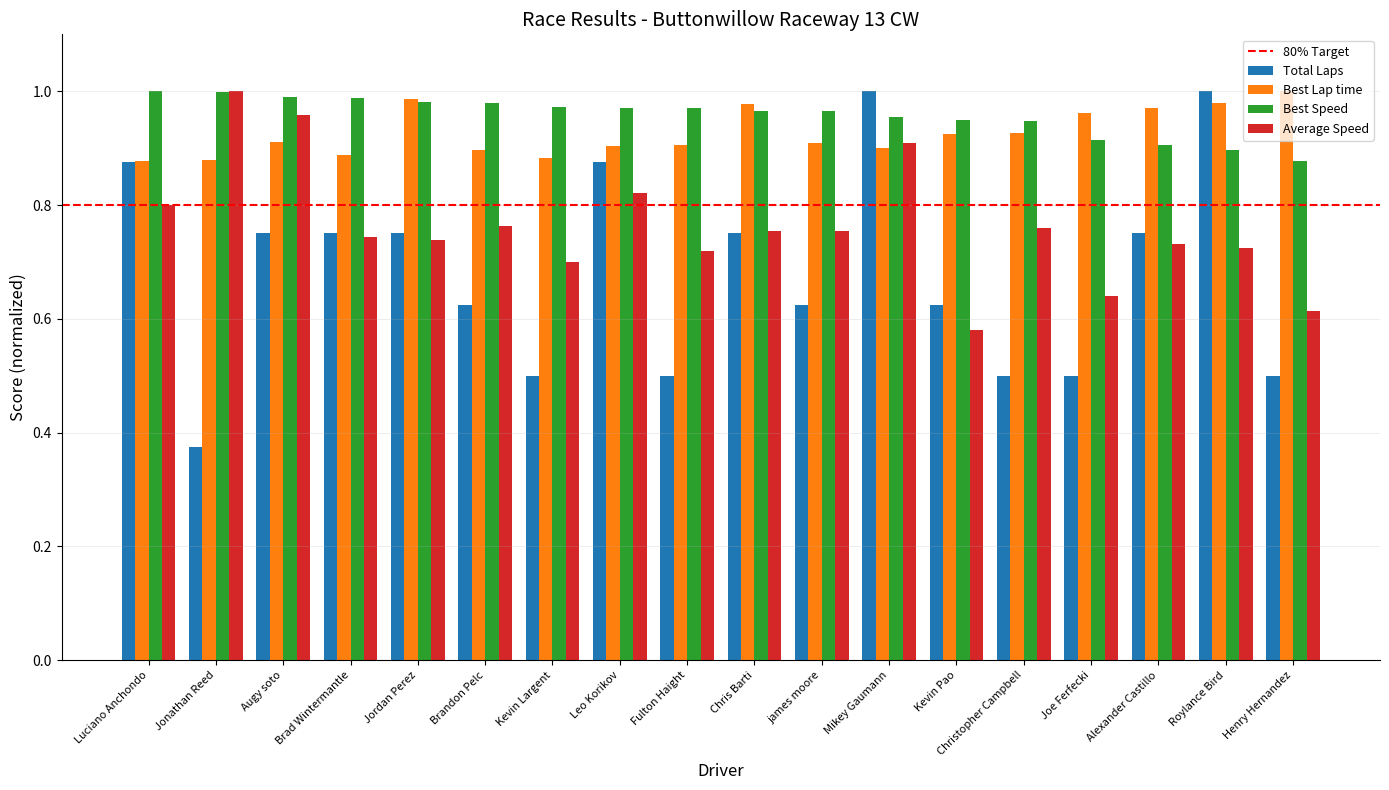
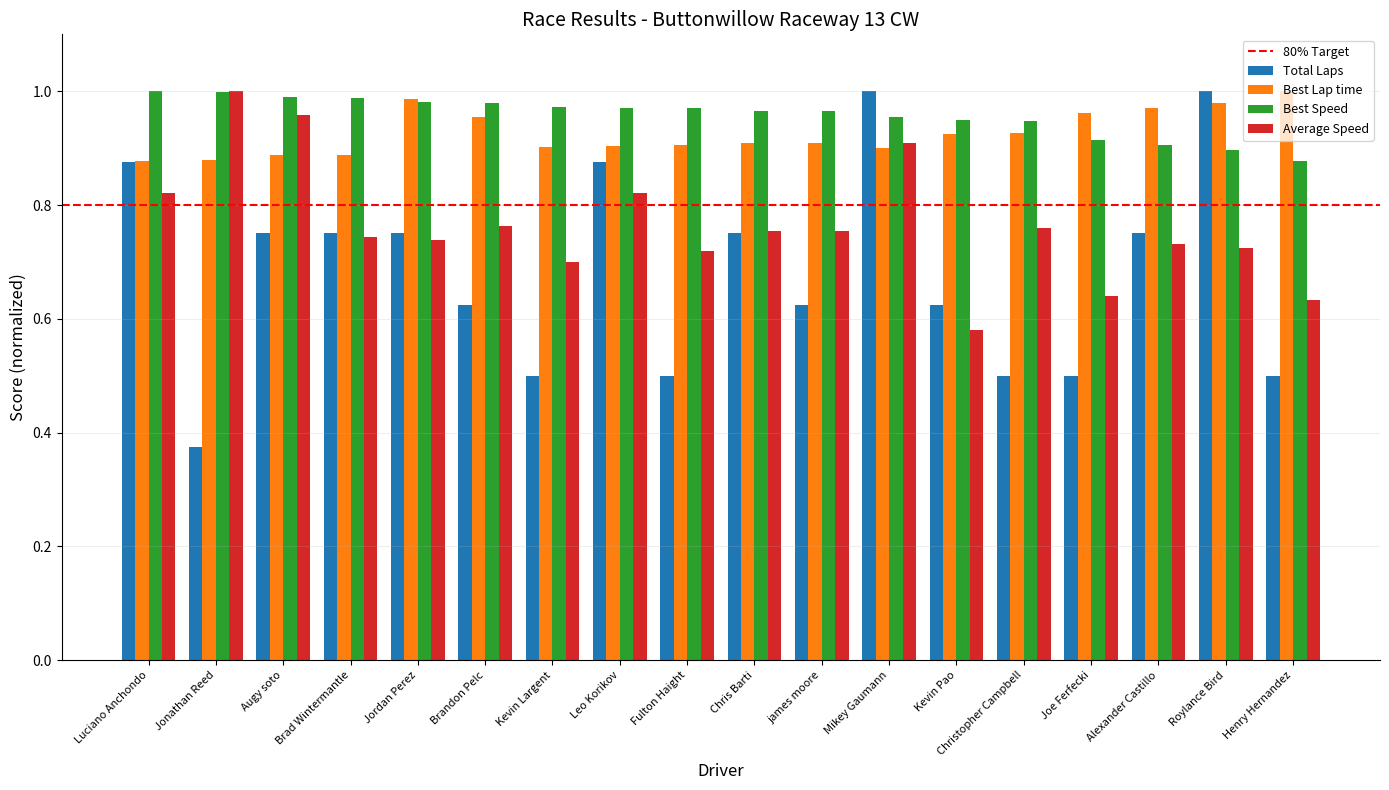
Average Speed, Luciano Anchondo: 0.80 -> 0.82
Best Lap time, Augy soto: 0.91 -> 0.89
Best Lap time, Brandon Pelc: 0.90 -> 0.95
Best Lap time, Kevin Largent: 0.88 -> 0.90
Best Lap time, Chris Barti: 0.98 -> 0.91
Average Speed, Henry Hernandez: 0.61 -> 0.63
